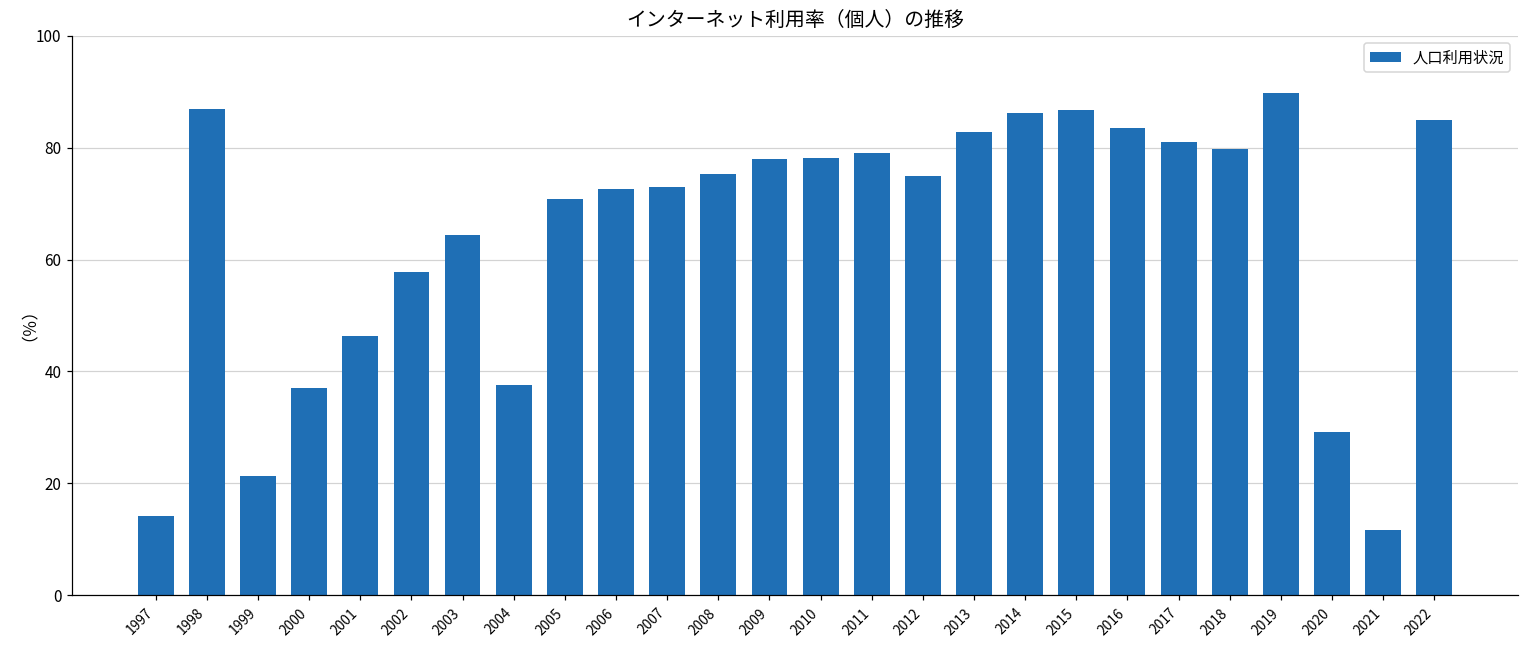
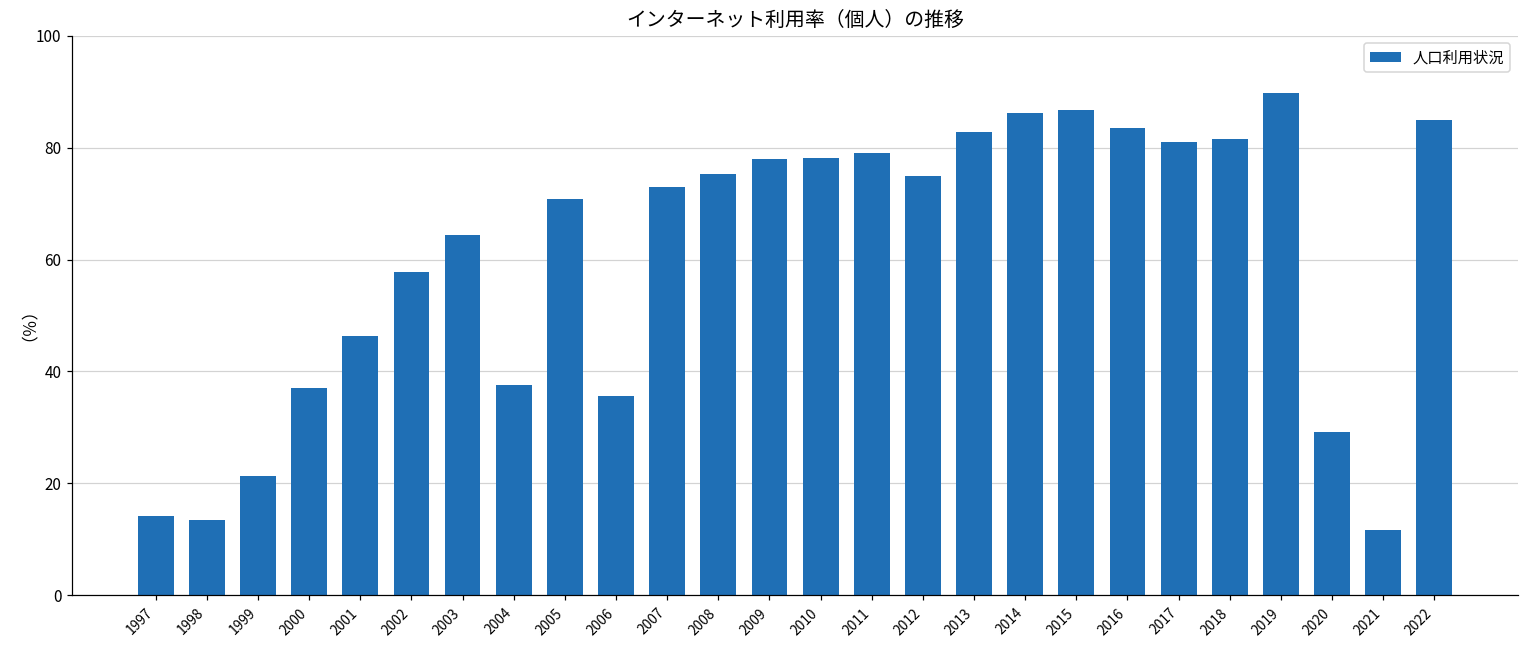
1998: 87 -> 13
2006: 73 -> 36
2018: 80 -> 82
